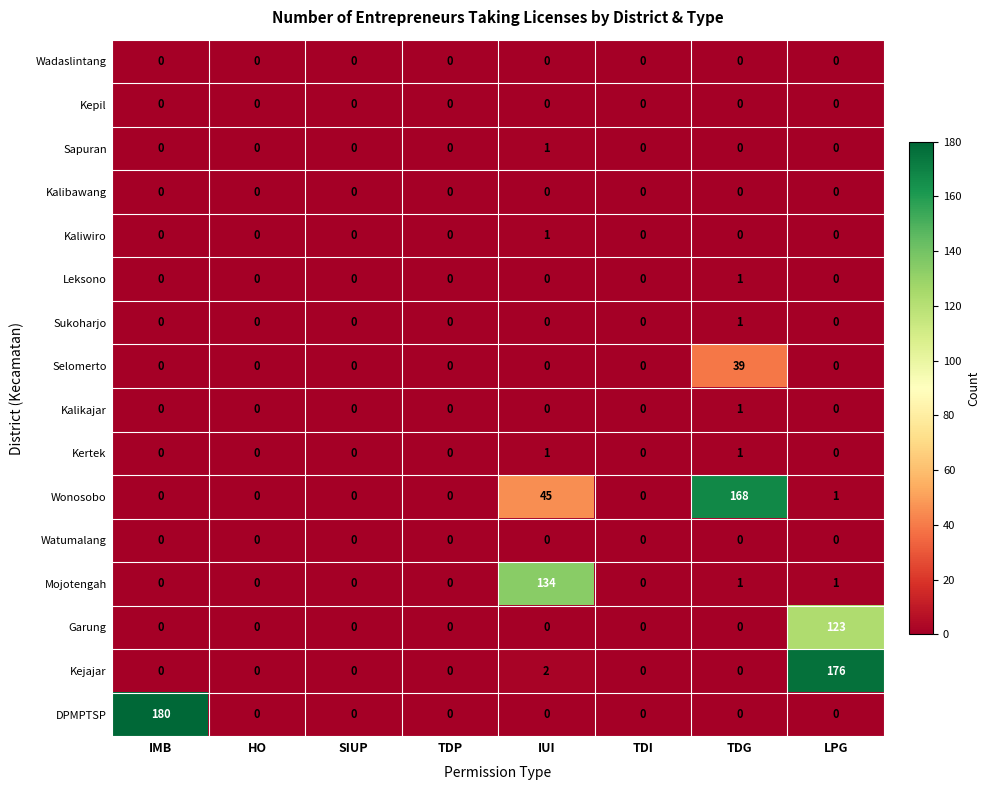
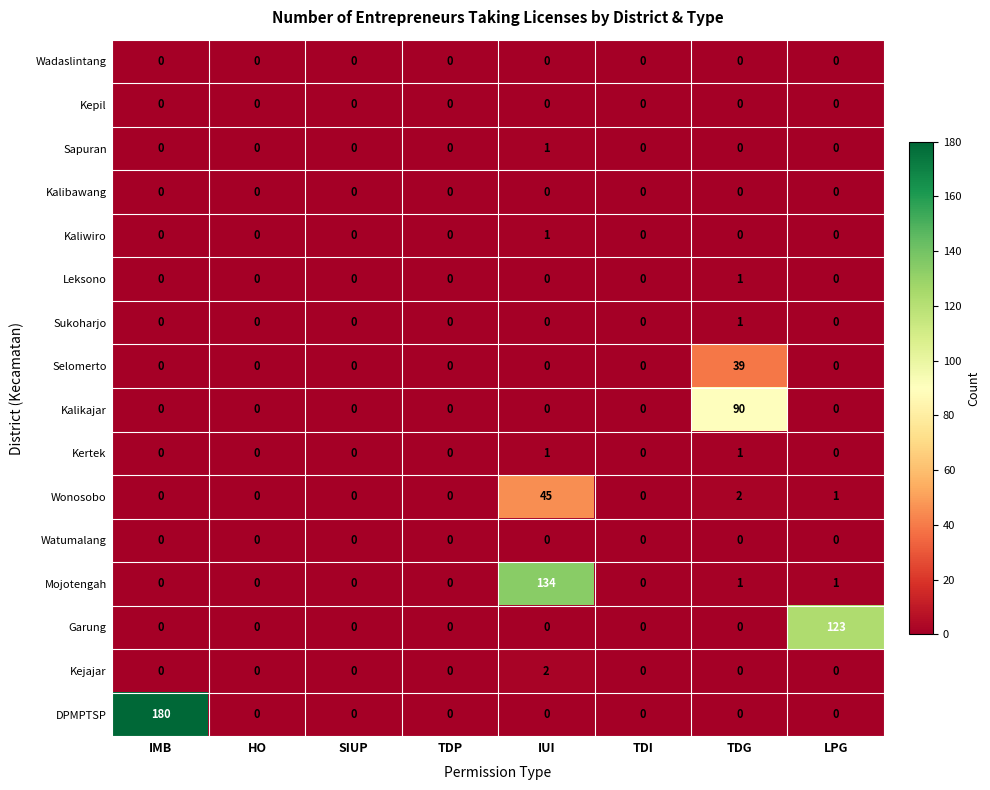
Kalikajar, TDG: 1 -> 90
Wonosobo, TDG: 168 -> 2
Kejajar, LPG: 176 -> 0
